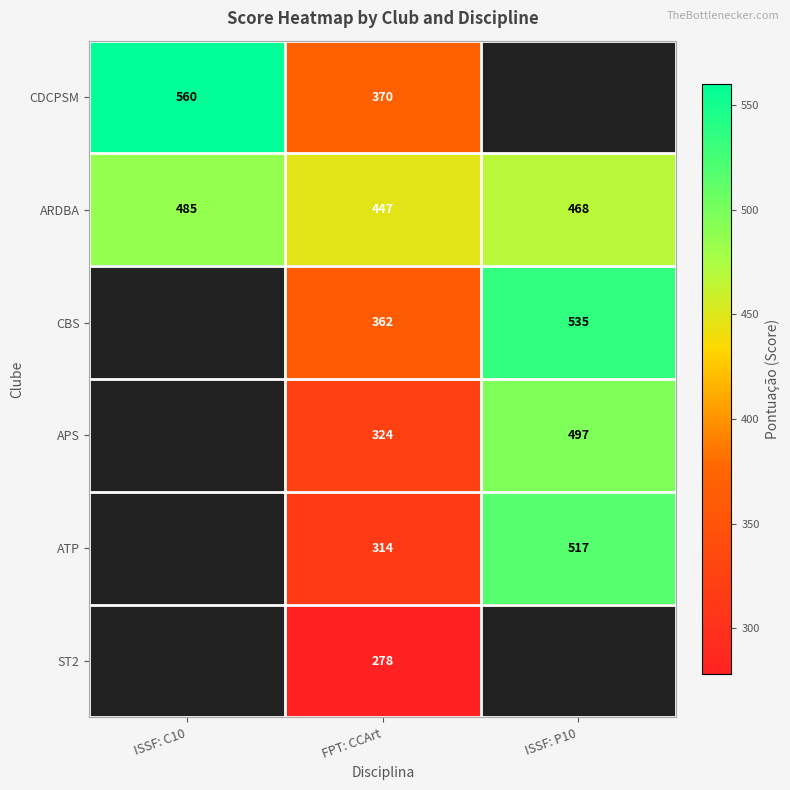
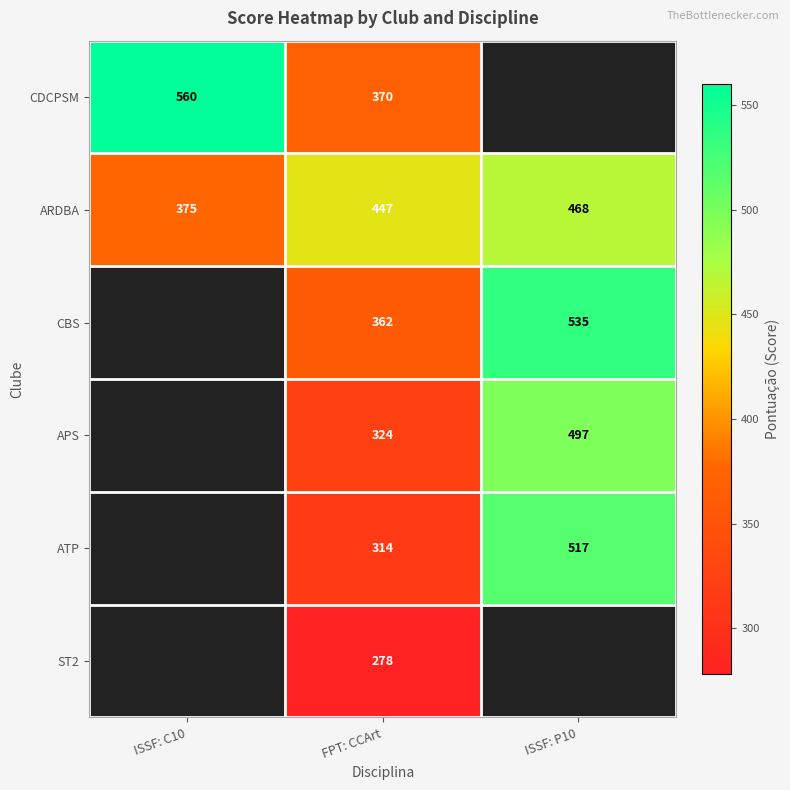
ARDBA, ISSF: C10: 485 -> 375
